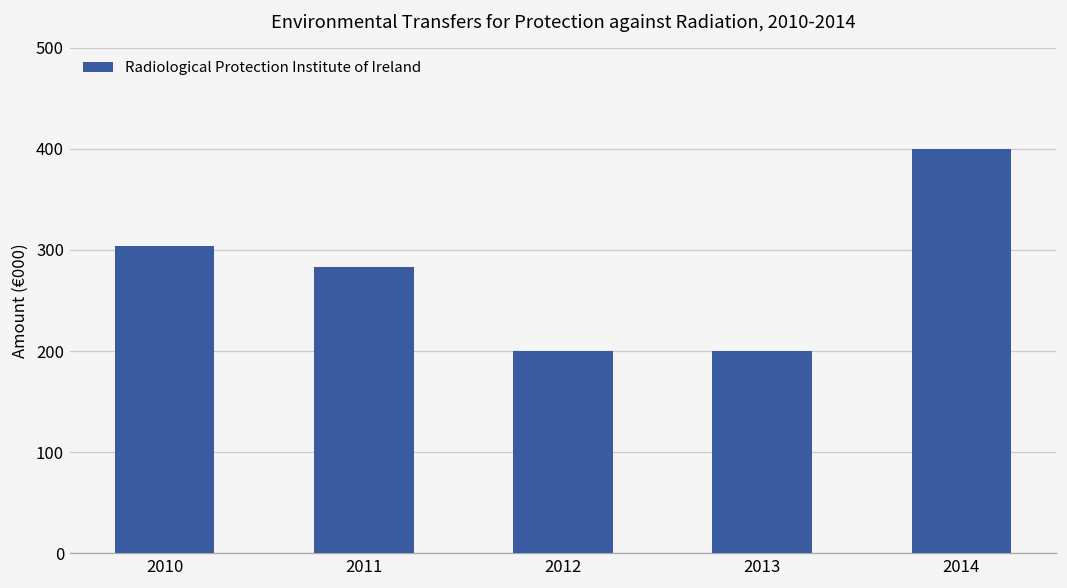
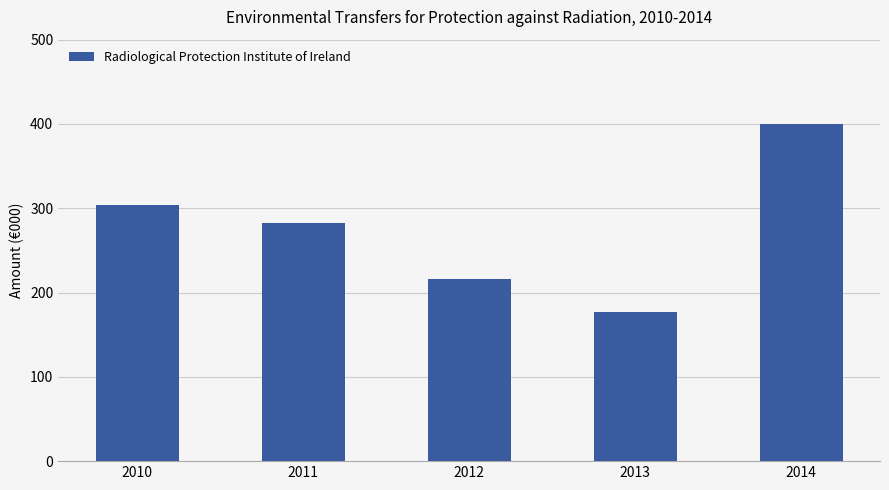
2012: 200 -> 220
2013: 200 -> 180
